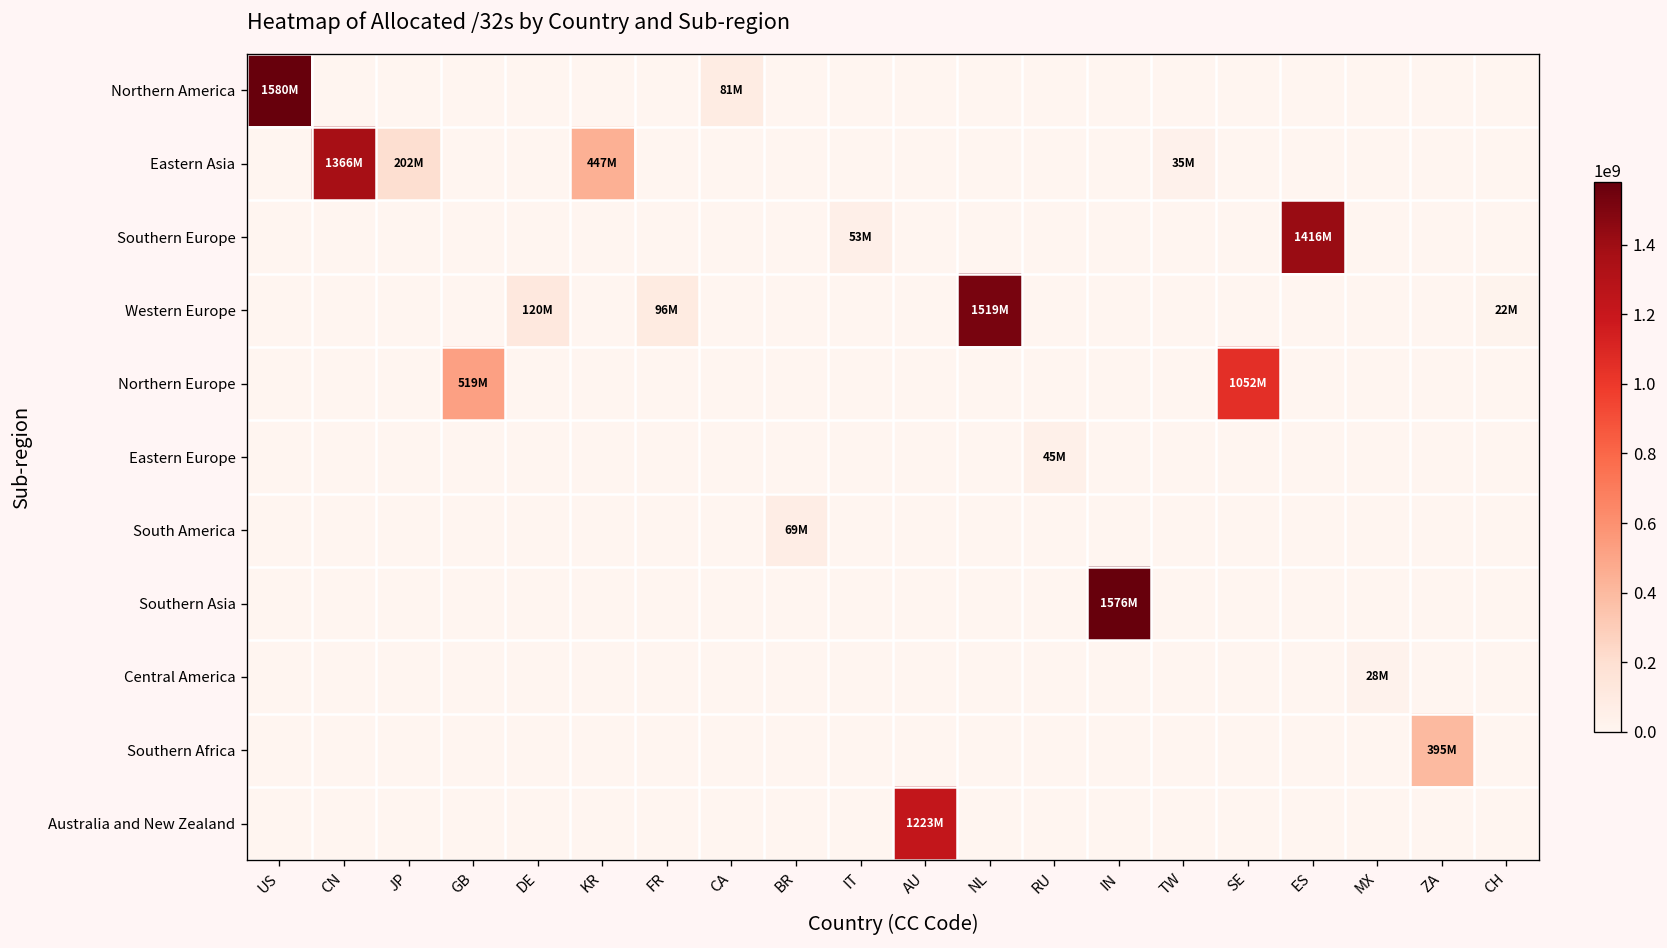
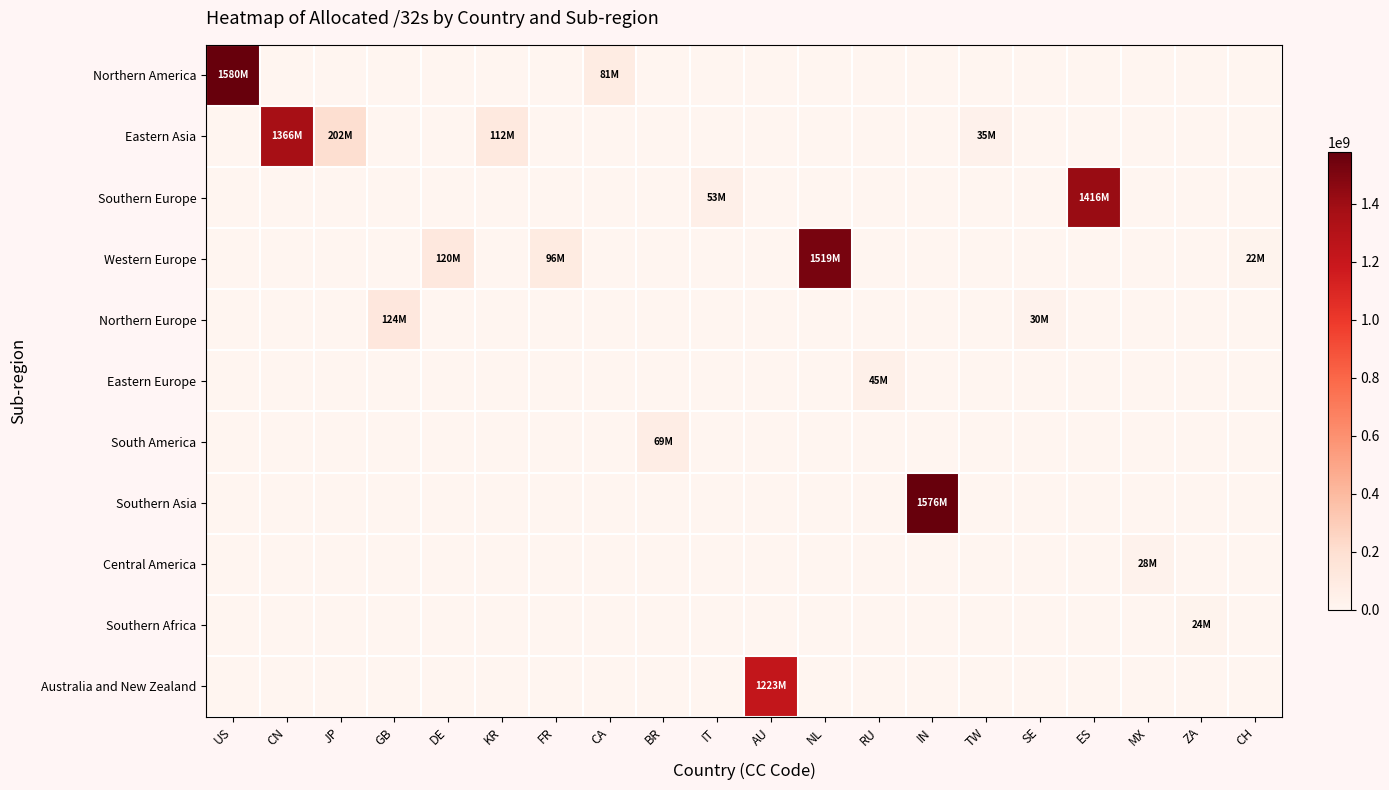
Eastern Asia, KR: 447M -> 112M
Northern Europe, GB: 519M -> 124M
Northern Europe, SE: 1052M -> 30M
Southern Africa, ZA: 395M -> 24M
